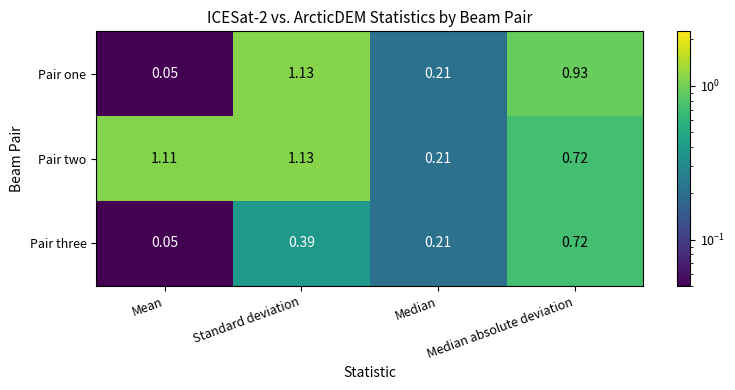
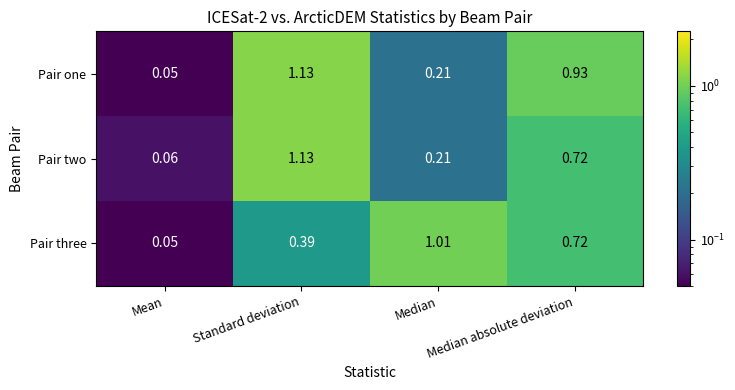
Pair two, Mean: 1.11 -> 0.06
Pair three, Median: 0.21 -> 1.01
